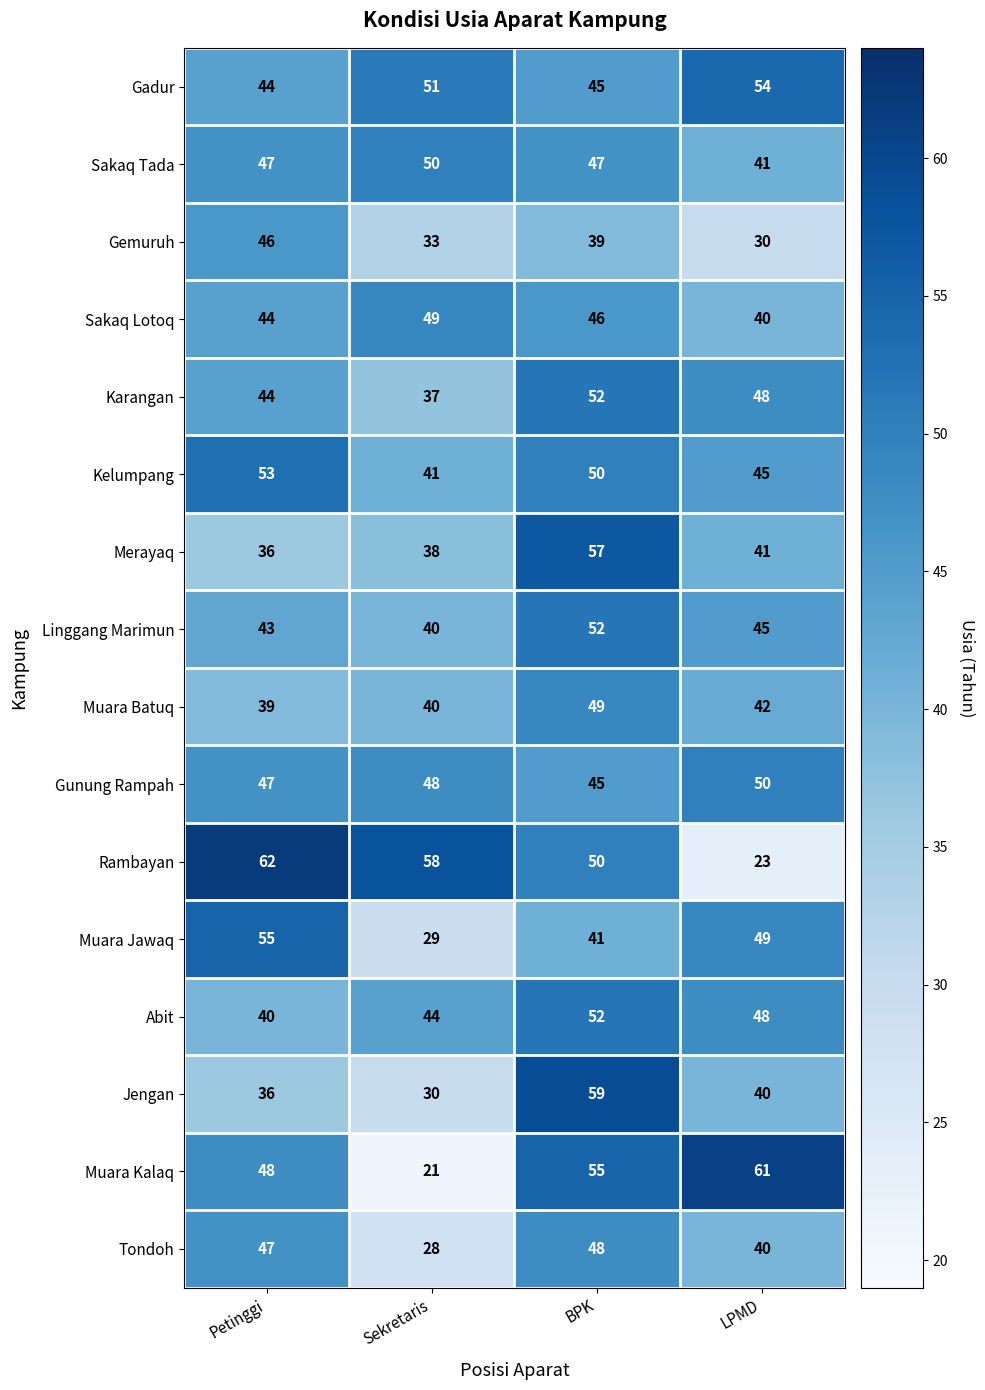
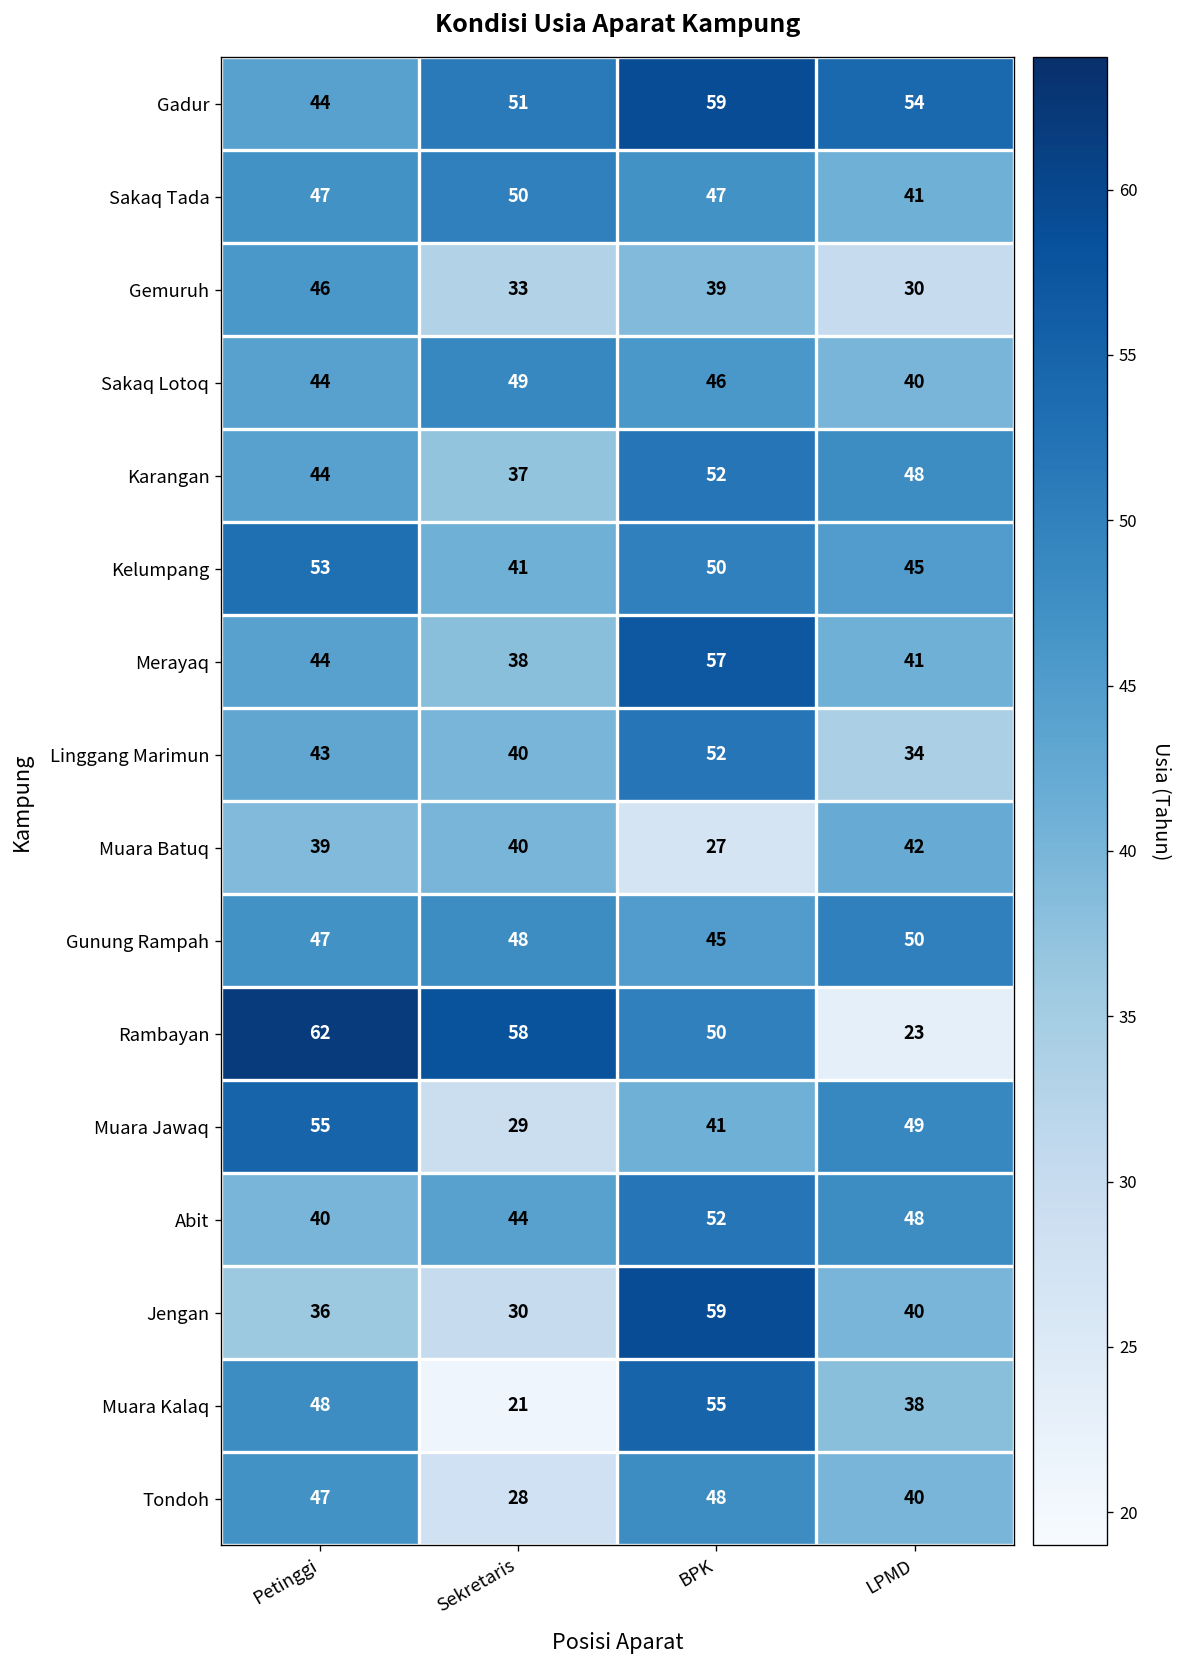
Gadur, BPK: 45 -> 59
Merayaq, Petinggi: 36 -> 44
Linggang Marimun, LPMD: 45 -> 34
Muara Batuq, BPK: 49 -> 27
Muara Kalaq, LPMD: 61 -> 38
